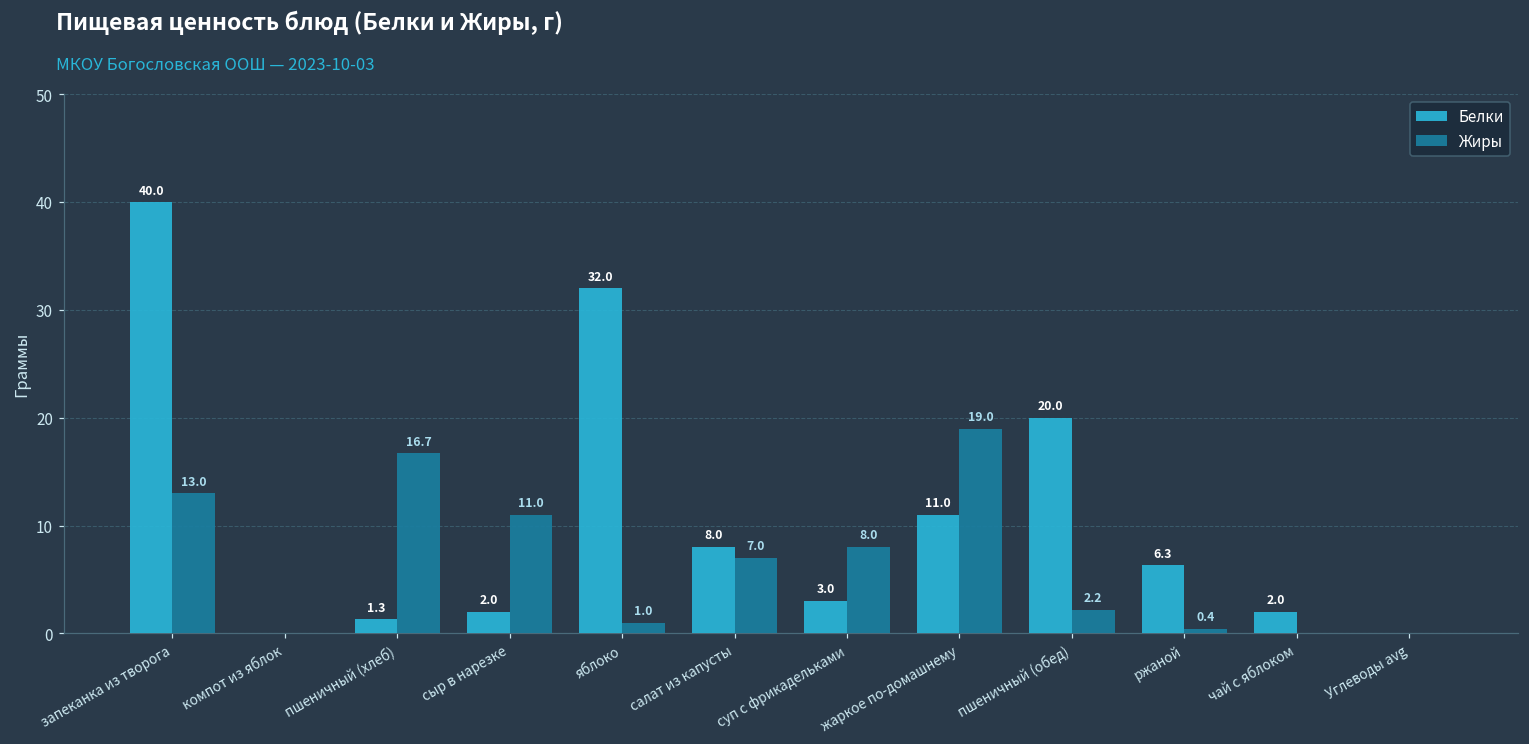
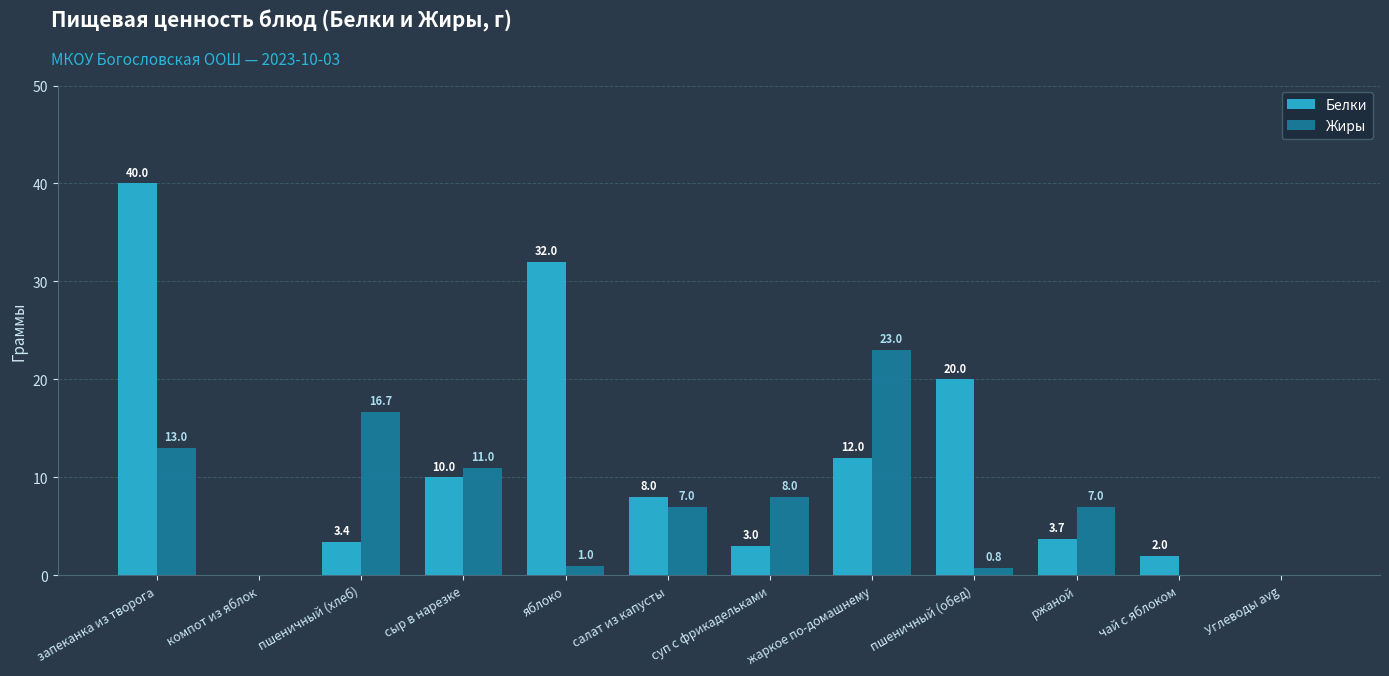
Белки, пшеничный (хлеб): 1.3 -> 3.4
Белки, сыр в нарезке: 2.0 -> 10.0
Белки, жаркое по-домашнему: 11.0 -> 12.0
Жиры, жаркое по-домашнему: 19.0 -> 23.0
Жиры, пшеничный (обед): 2.2 -> 0.8
Белки, ржаной: 6.3 -> 3.7
Жиры, ржаной: 0.4 -> 7.0
